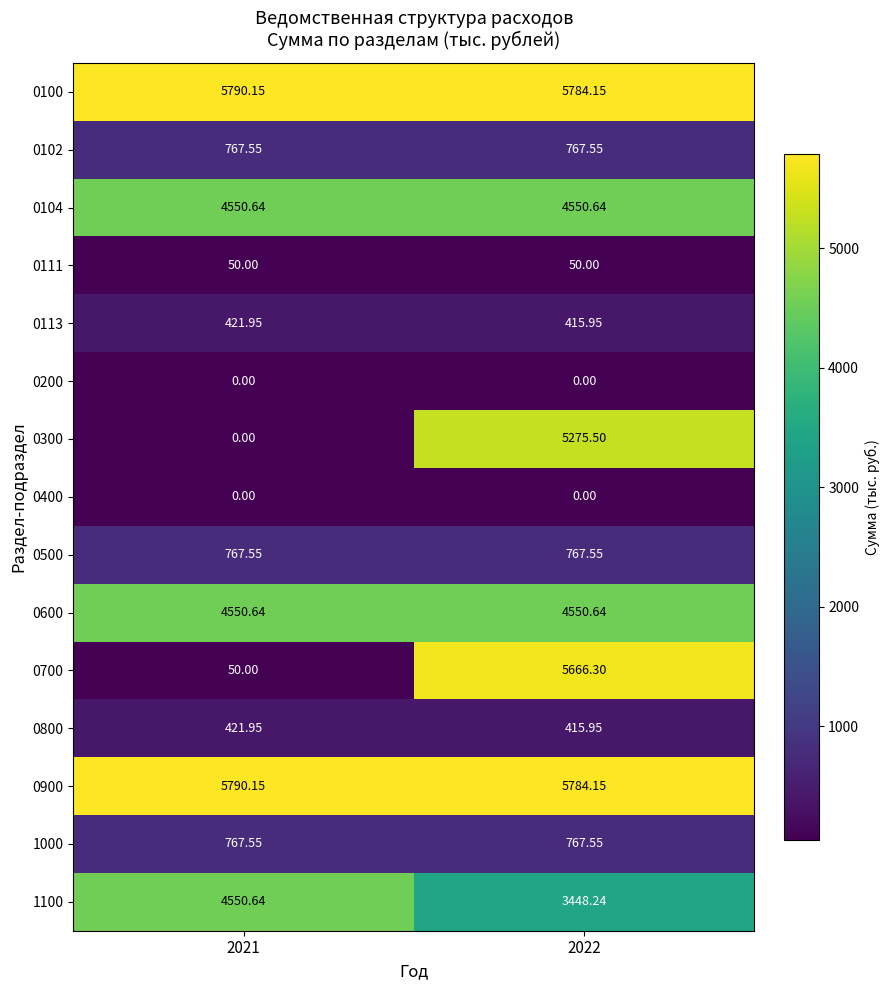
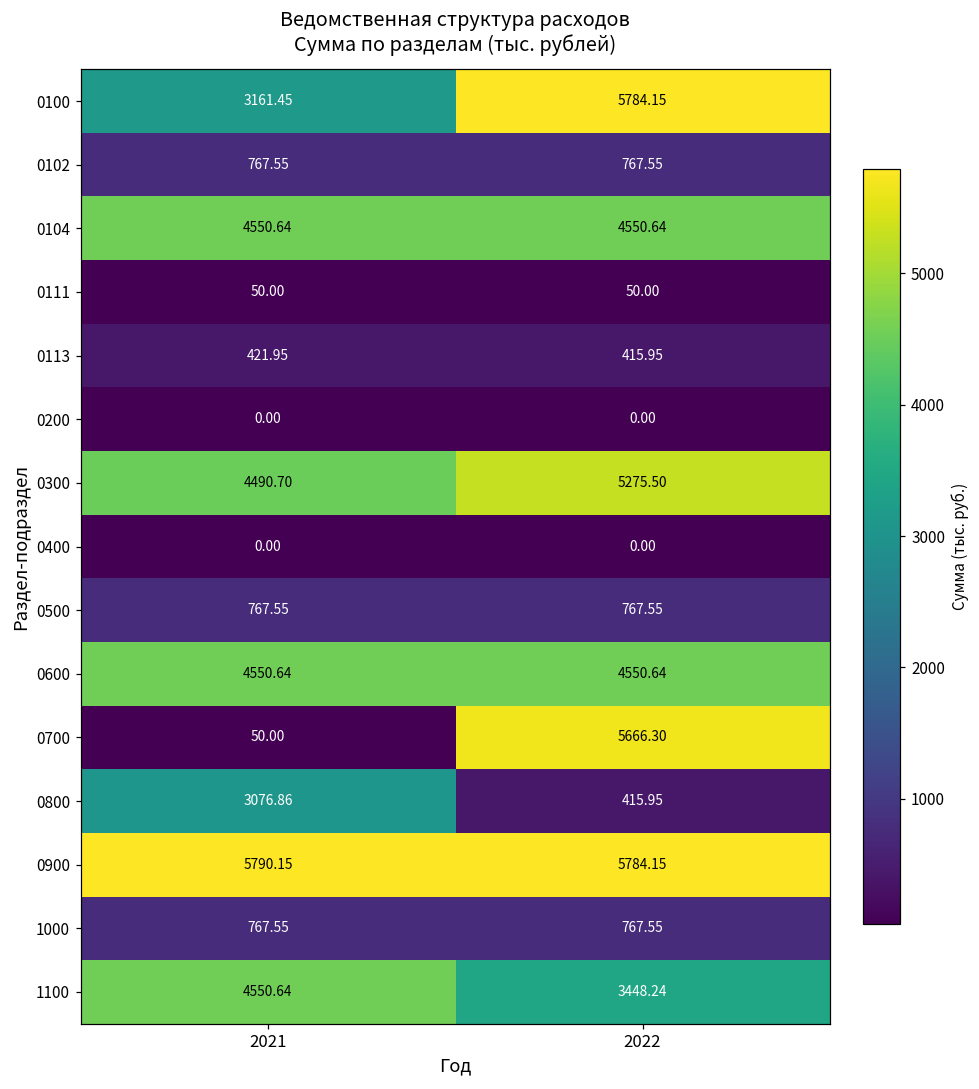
0100, 2021: 5790.15 -> 3161.45
0300, 2021: 0.00 -> 4490.70
0800, 2021: 421.95 -> 3076.86
